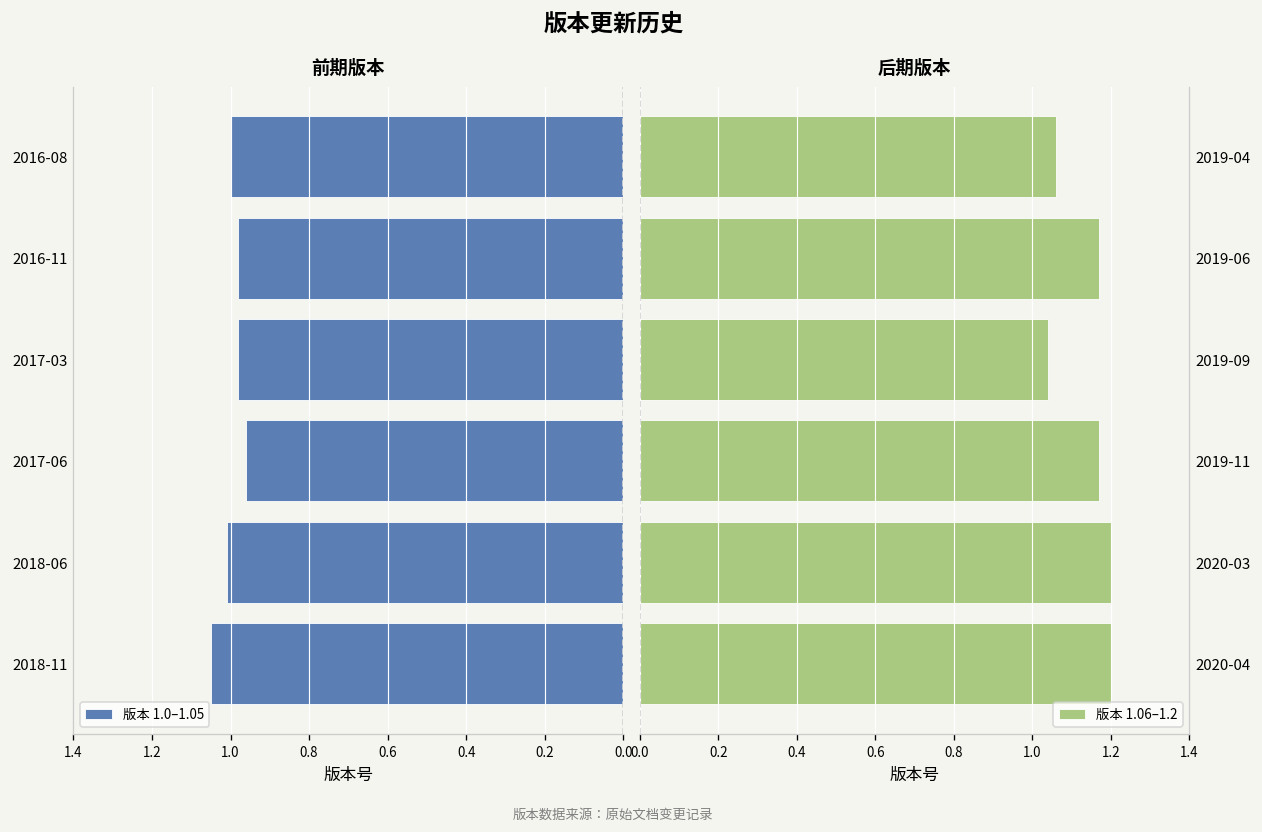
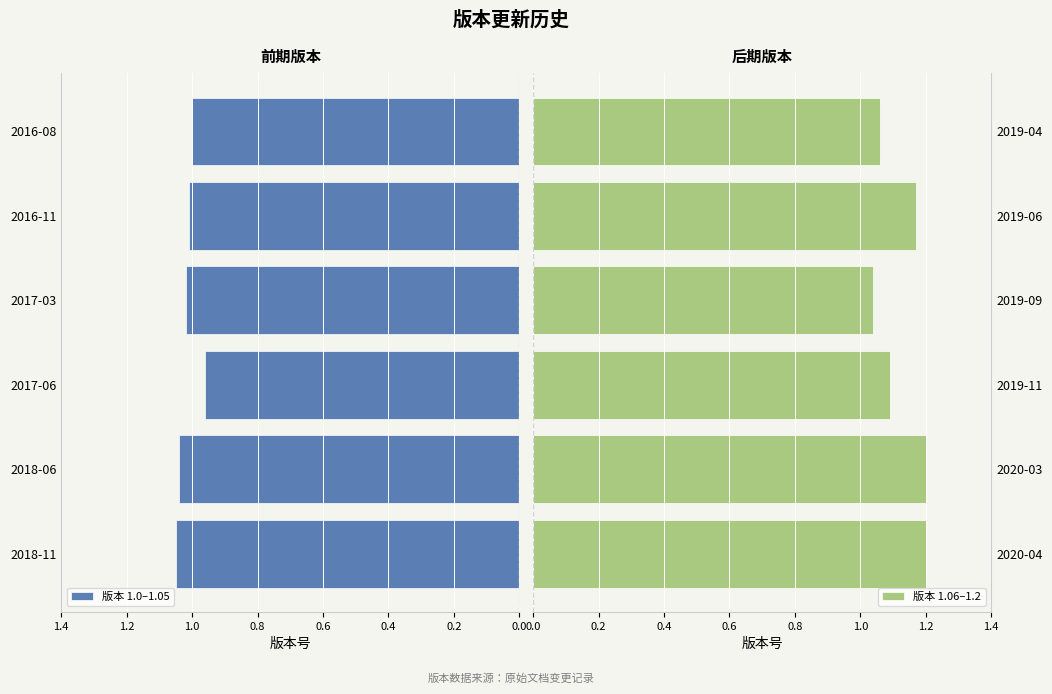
前期版本, 2016-11: 0.98 -> 1.01
前期版本, 2017-03: 0.98 -> 1.02
前期版本, 2018-06: 1.01 -> 1.04
后期版本, 2019-11: 1.17 -> 1.09
